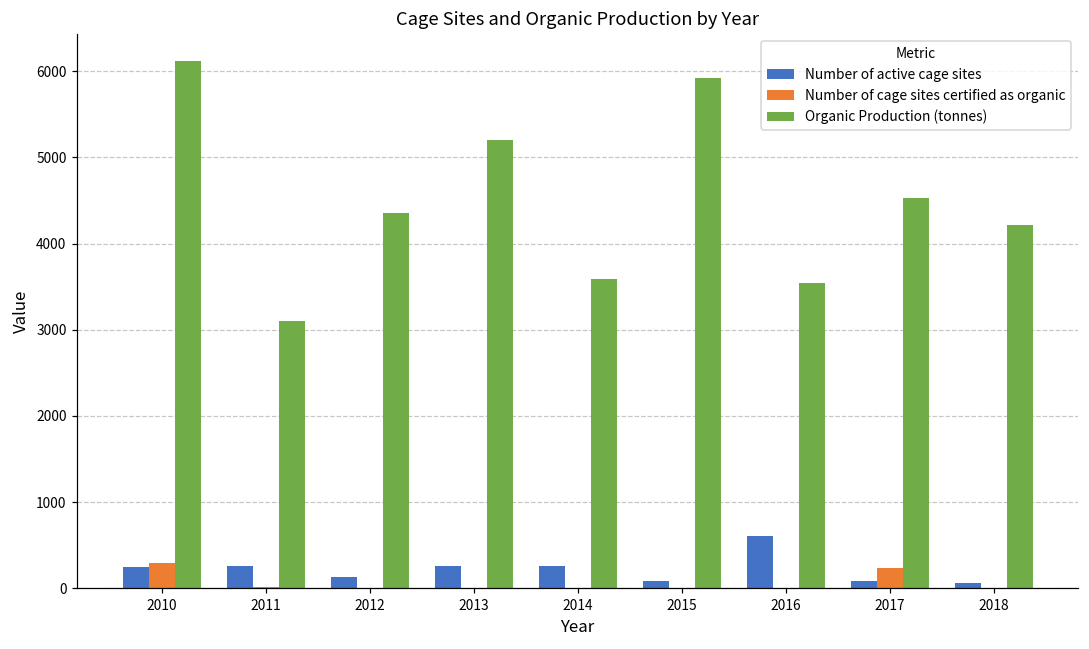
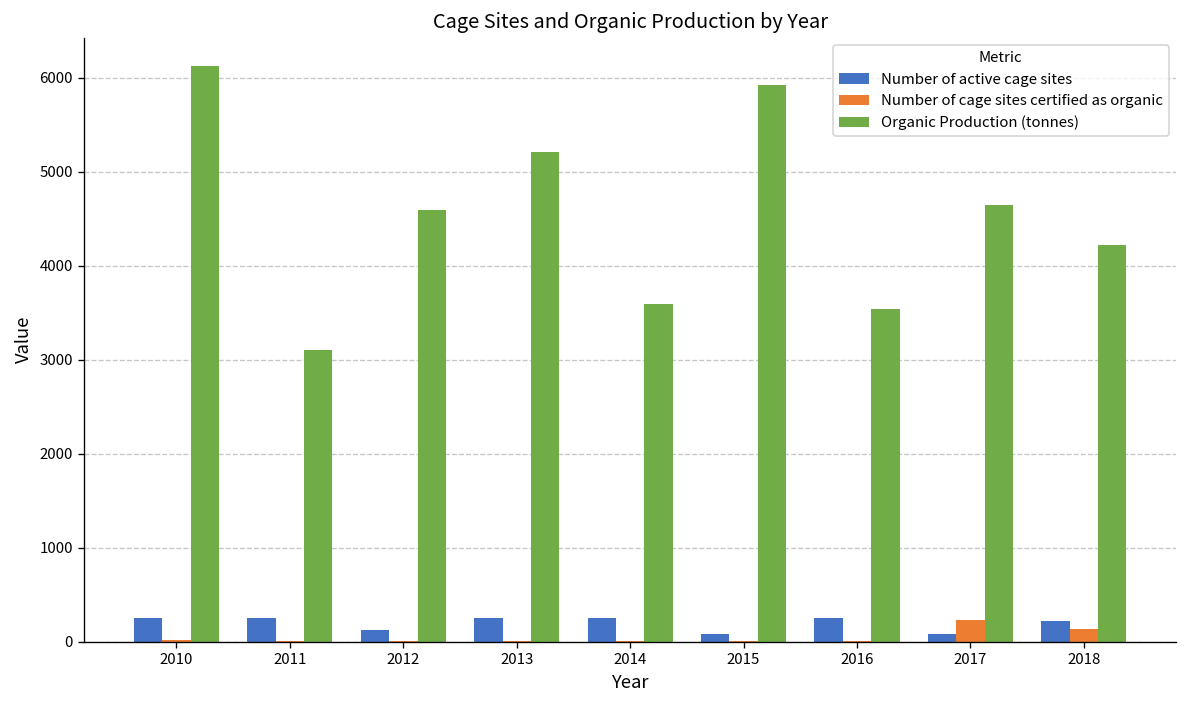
Number of cage sites certified as organic, 2010: 300 -> 0
Organic Production (tonnes), 2012: 4400 -> 4600
Number of active cage sites, 2016: 600 -> 200
Organic Production (tonnes), 2017: 4500 -> 4600
Number of active cage sites, 2018: 100 -> 200
Number of cage sites certified as organic, 2018: 0 -> 100
